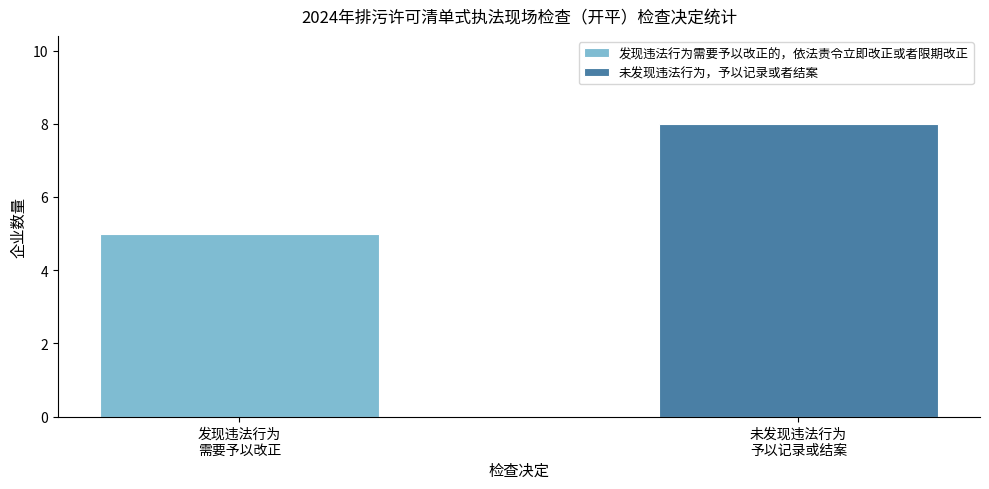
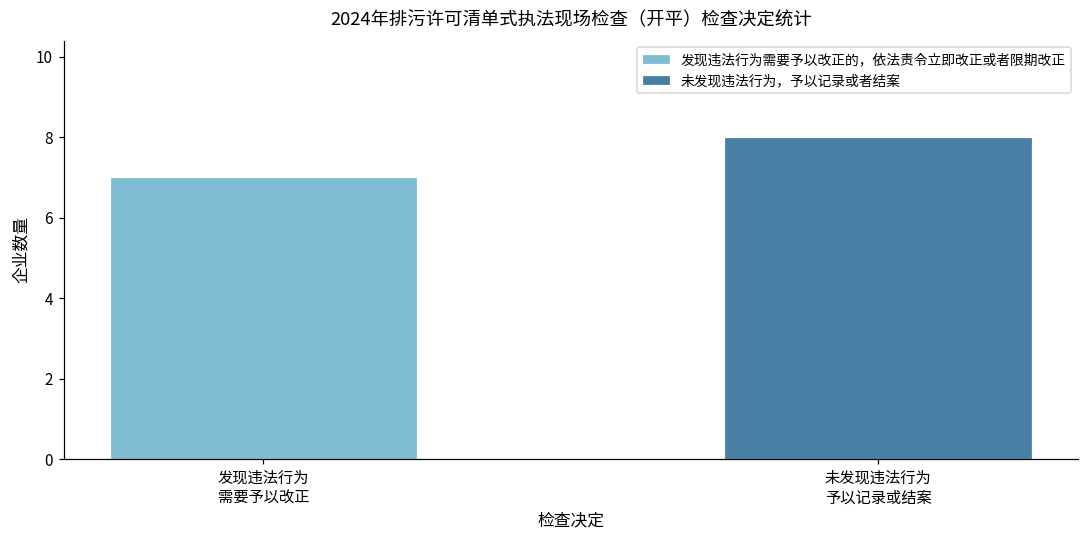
发现违法行为 需要予以改正: 5 -> 7
